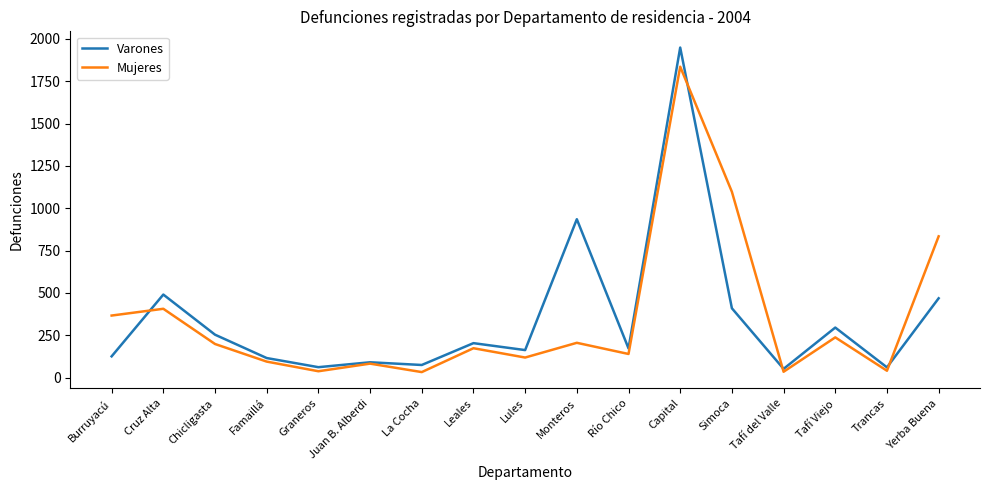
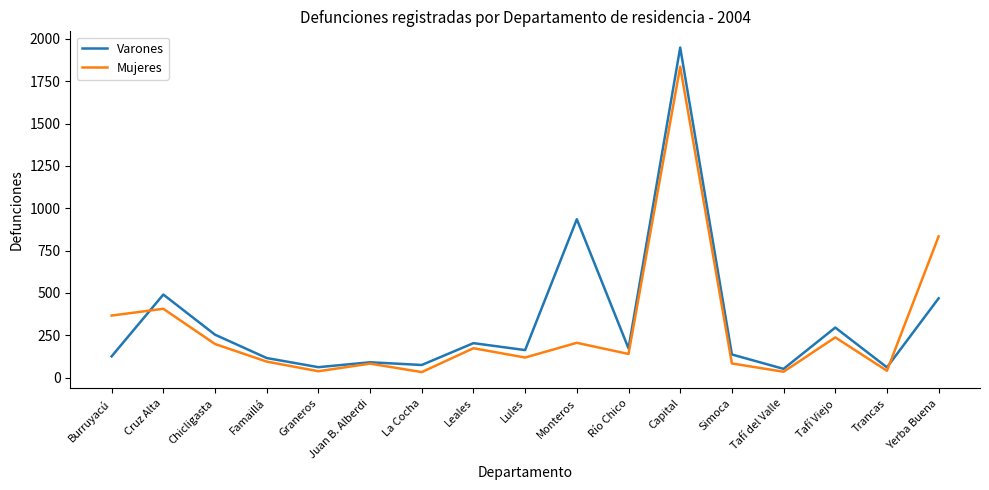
Varones, Simoca: 410 -> 140
Mujeres, Simoca: 1100 -> 80
